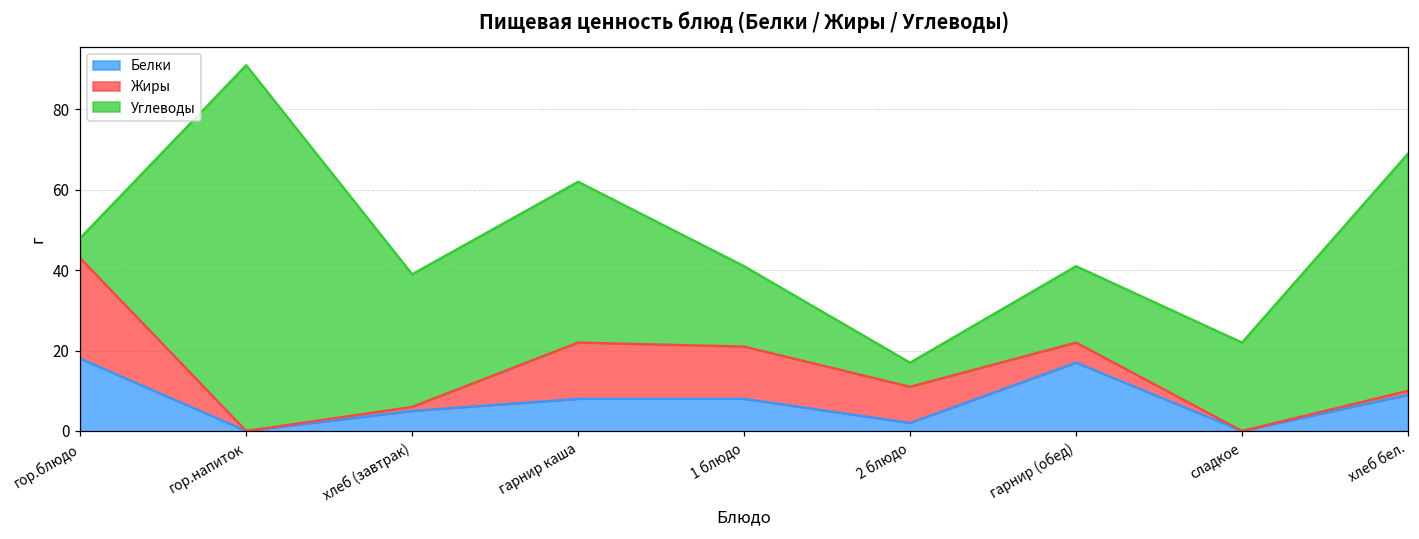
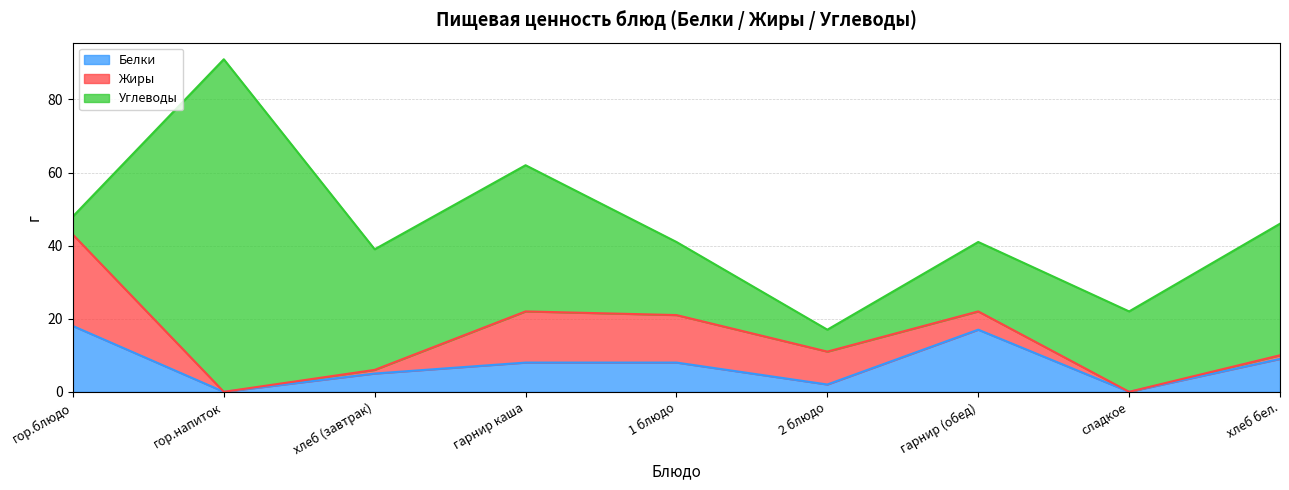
Углеводы, хлеб бел.: 59 -> 36
